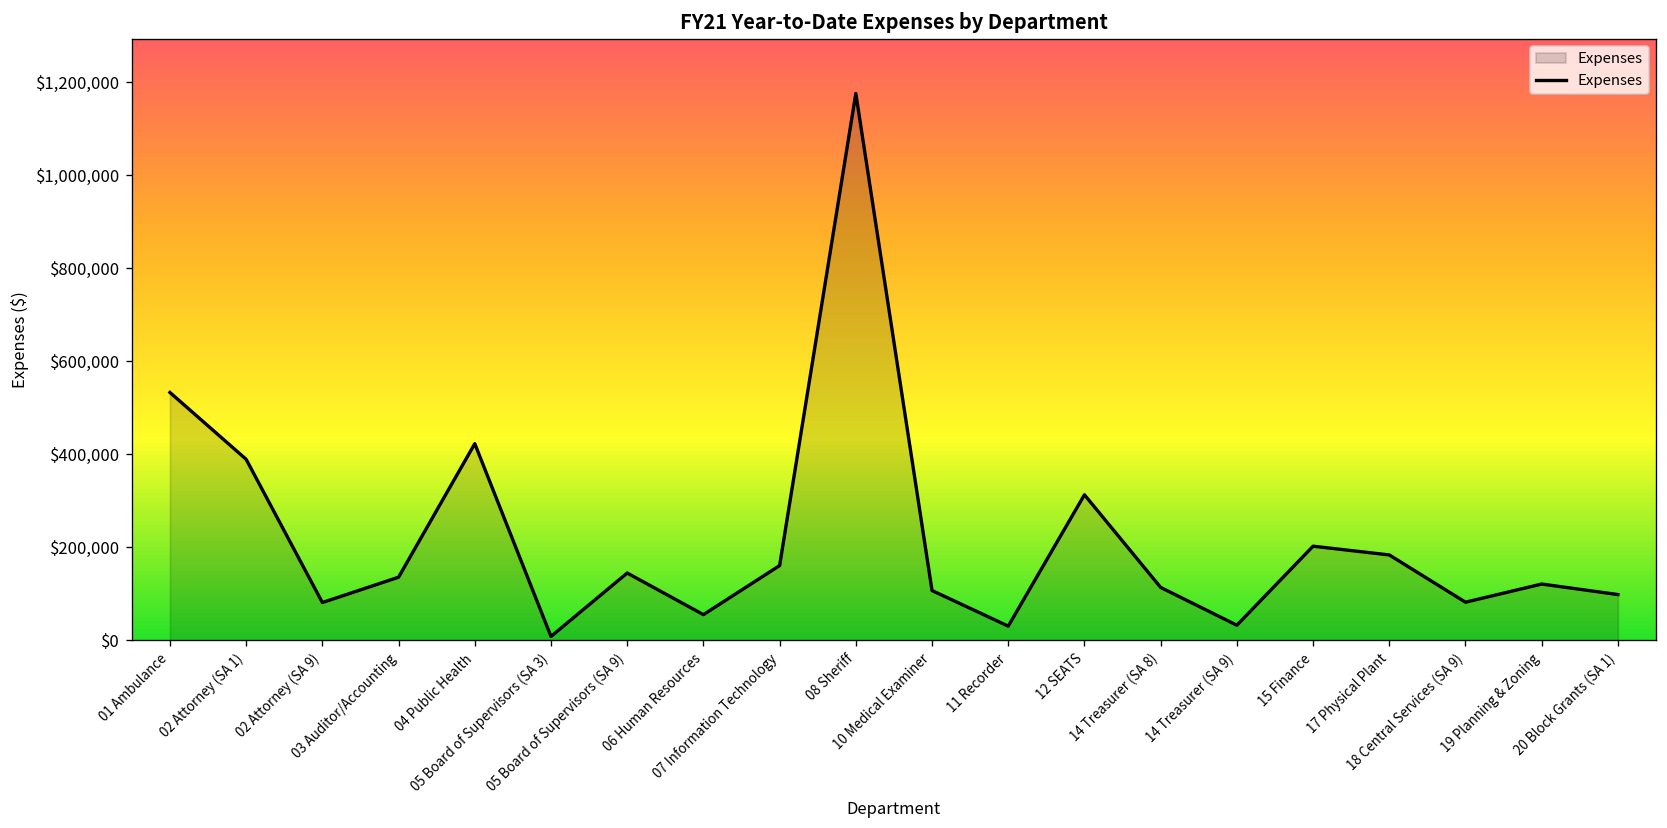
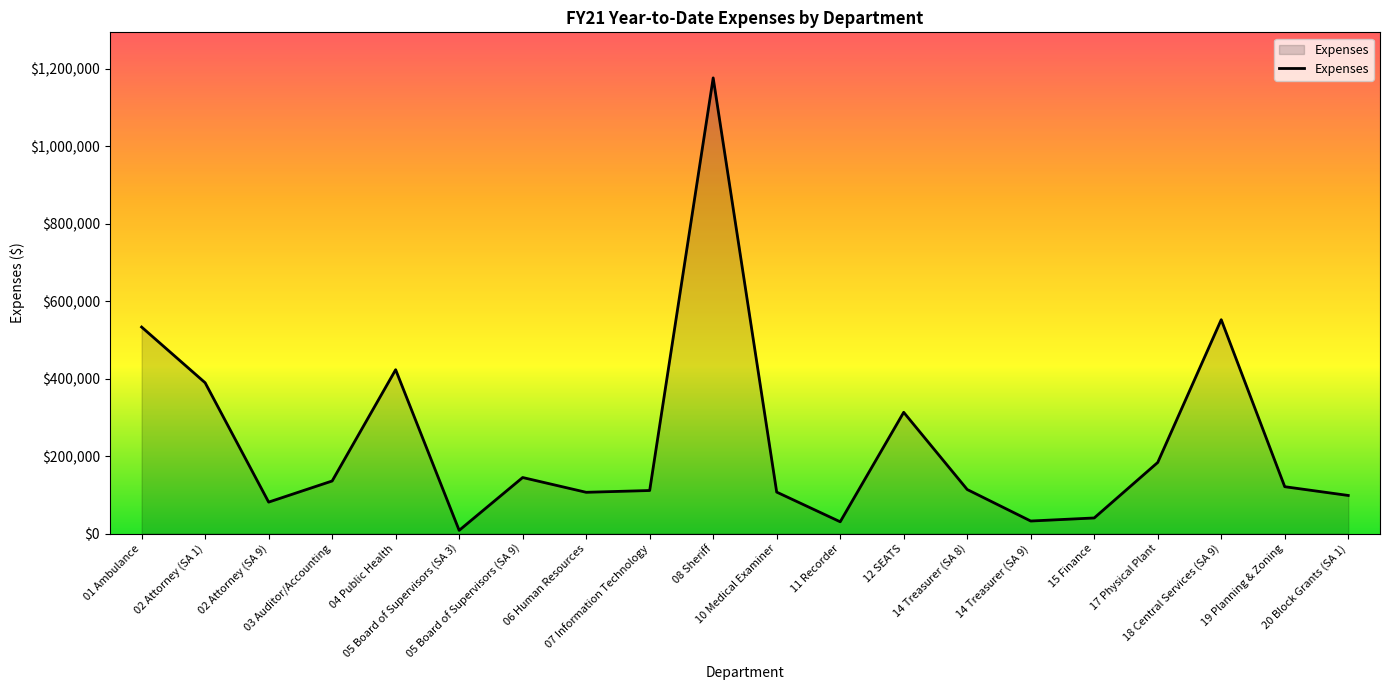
06 Human Resources: $60,000 -> $110,000
07 Information Technology: $160,000 -> $110,000
15 Finance: $200,000 -> $40,000
18 Central Services (SA 9): $80,000 -> $550,000
